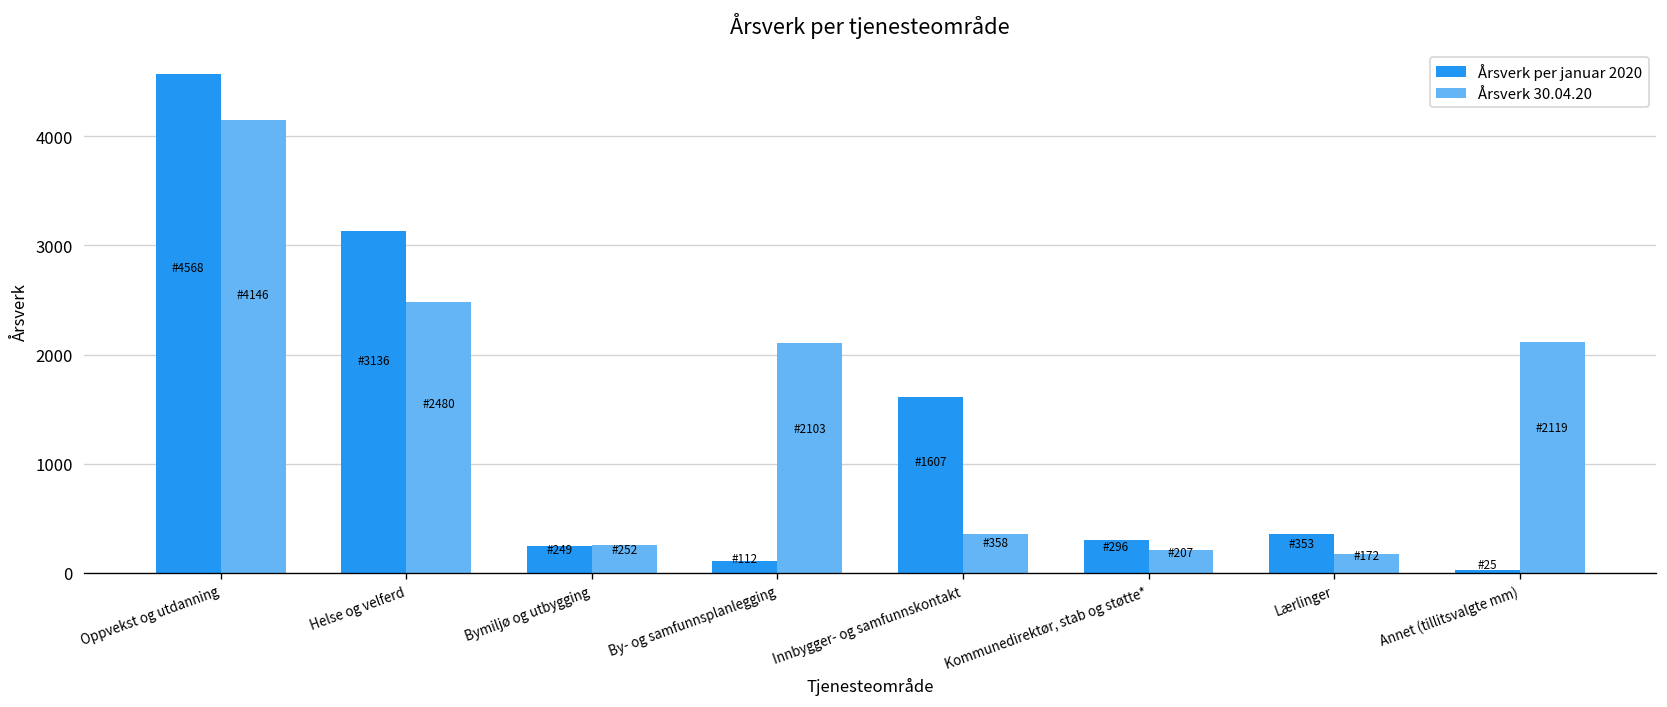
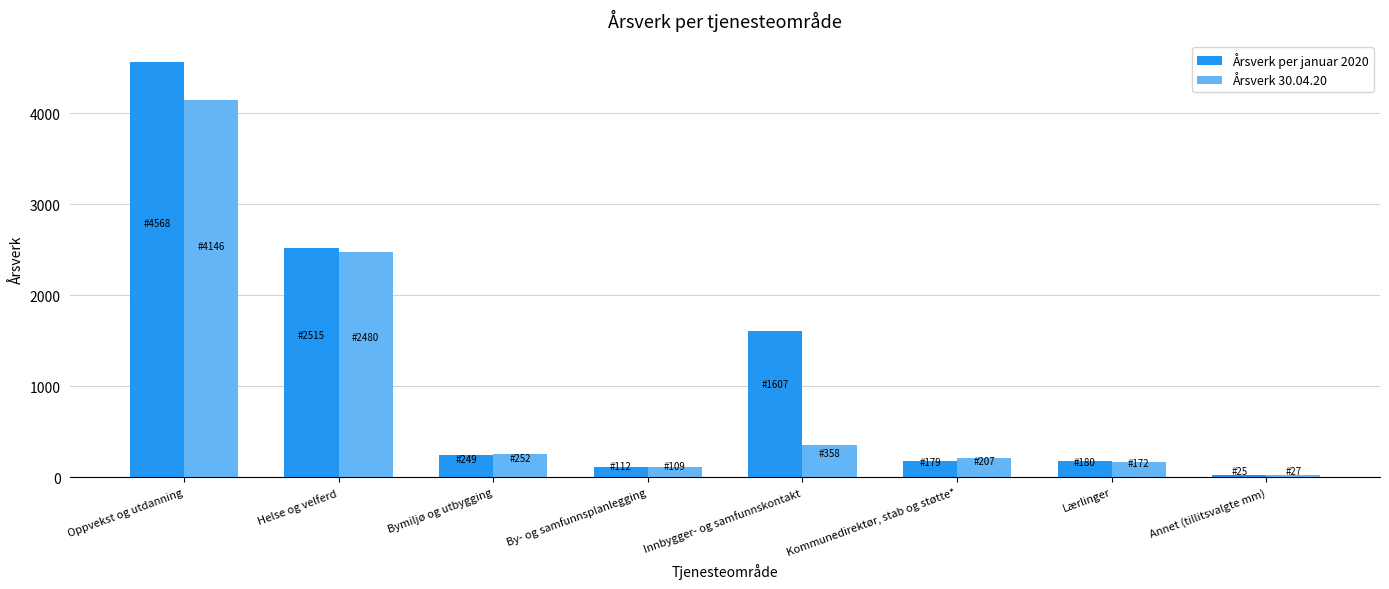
Årsverk per januar 2020, Helse og velferd: 3136 -> 2515
Årsverk 30.04.20, By- og samfunnsplanlegging: 2103 -> 109
Årsverk per januar 2020, Kommunedirektør, stab og støtte*: 296 -> 179
Årsverk per januar 2020, Lærlinger: 353 -> 180
Årsverk 30.04.20, Annet (tillitsvalgte mm): 2119 -> 27
